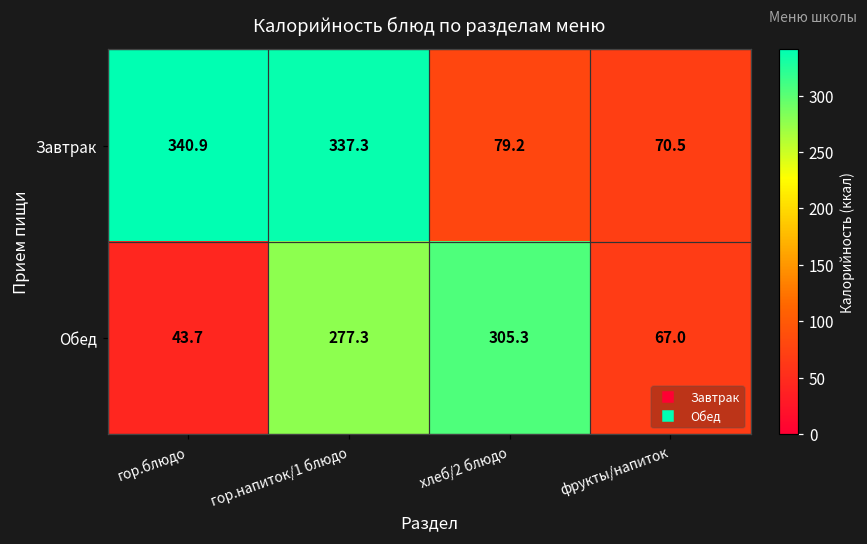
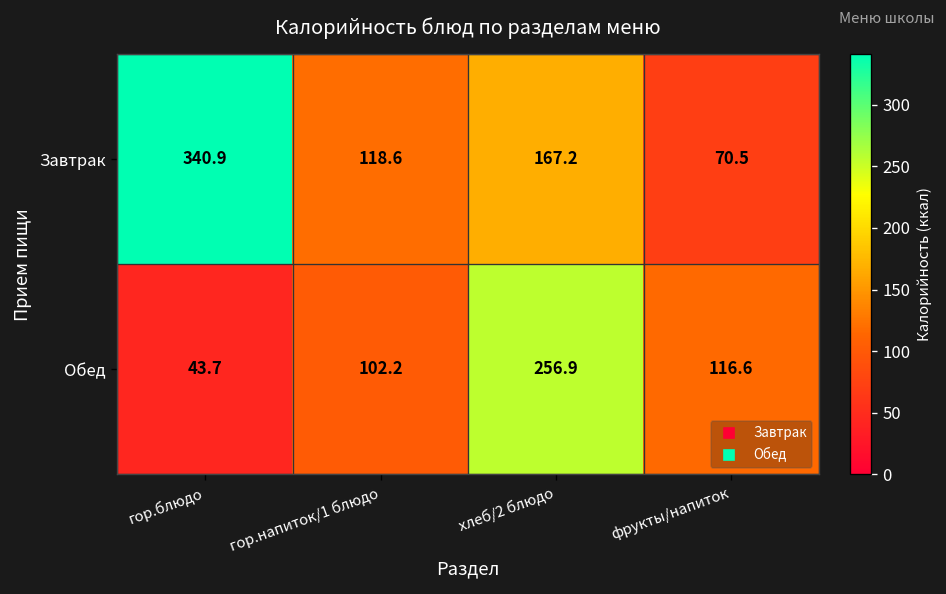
Завтрак, гор.напиток/1 блюдо: 337.3 -> 118.6
Завтрак, хлеб/2 блюдо: 79.2 -> 167.2
Обед, гор.напиток/1 блюдо: 277.3 -> 102.2
Обед, хлеб/2 блюдо: 305.3 -> 256.9
Обед, фрукты/напиток: 67.0 -> 116.6
